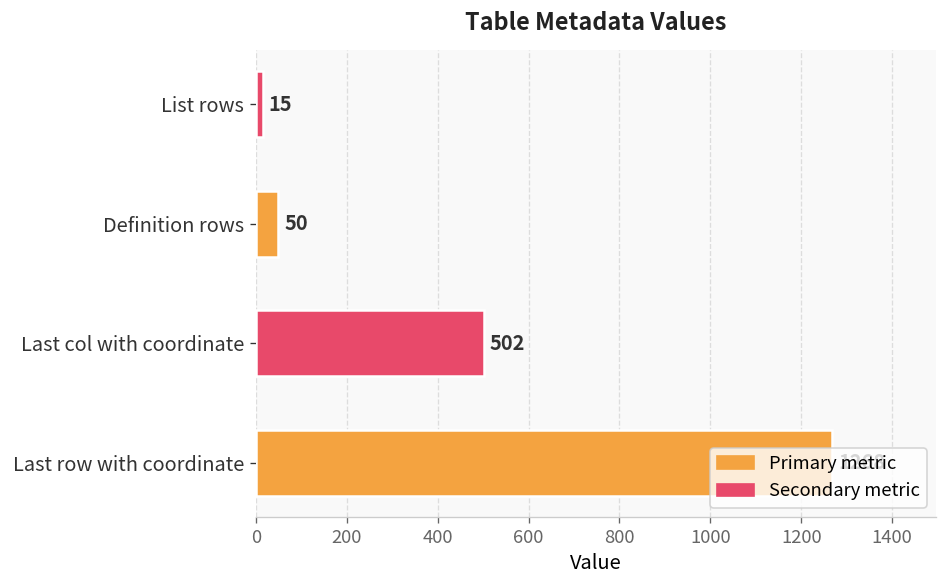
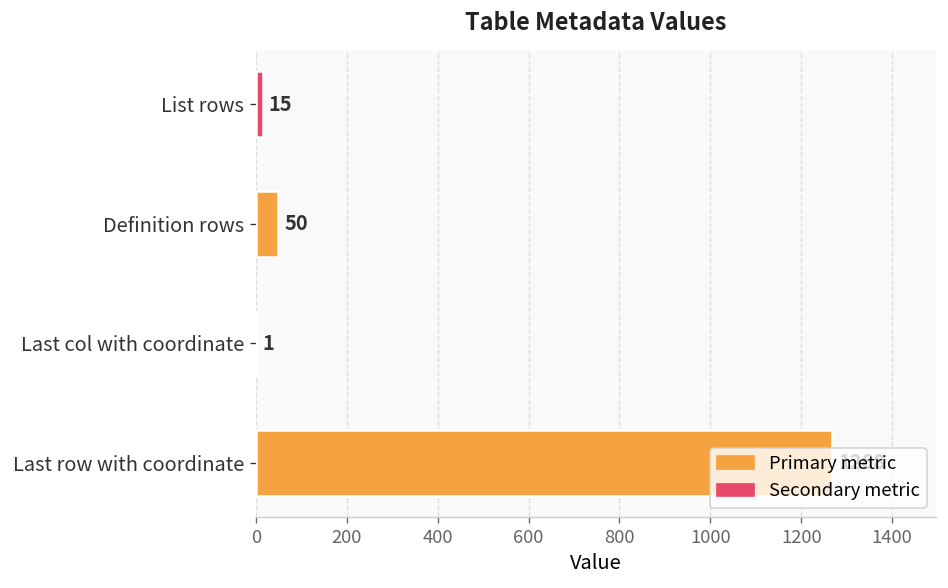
Last col with coordinate: 502 -> 1
